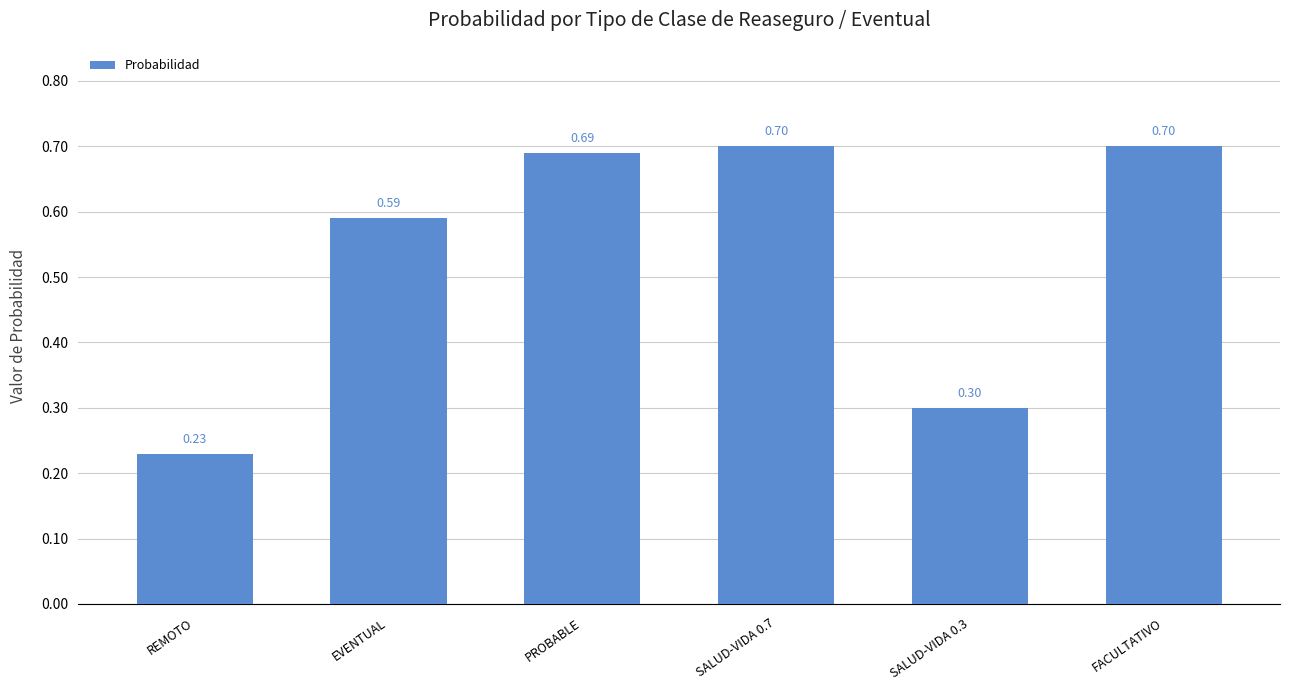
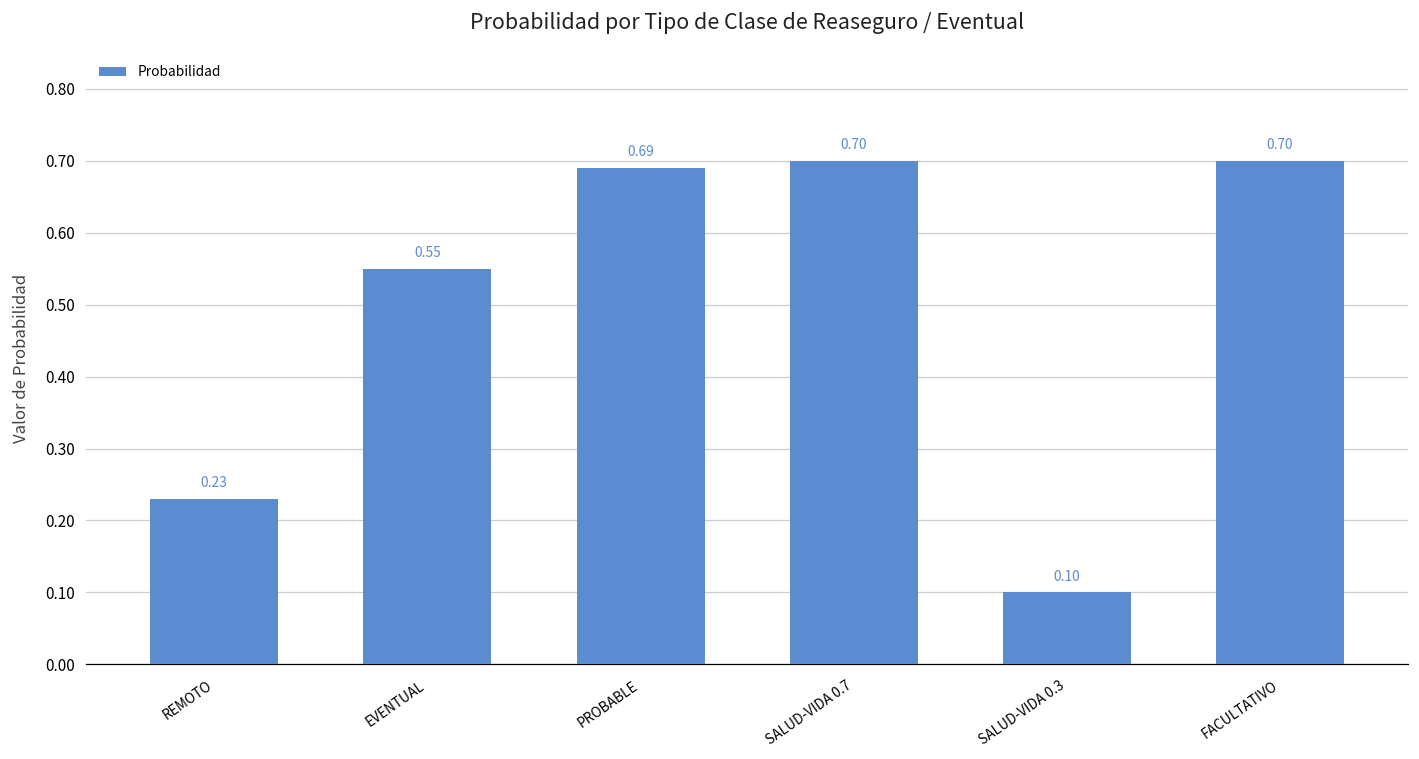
EVENTUAL: 0.59 -> 0.55
SALUD-VIDA 0.3: 0.30 -> 0.10
